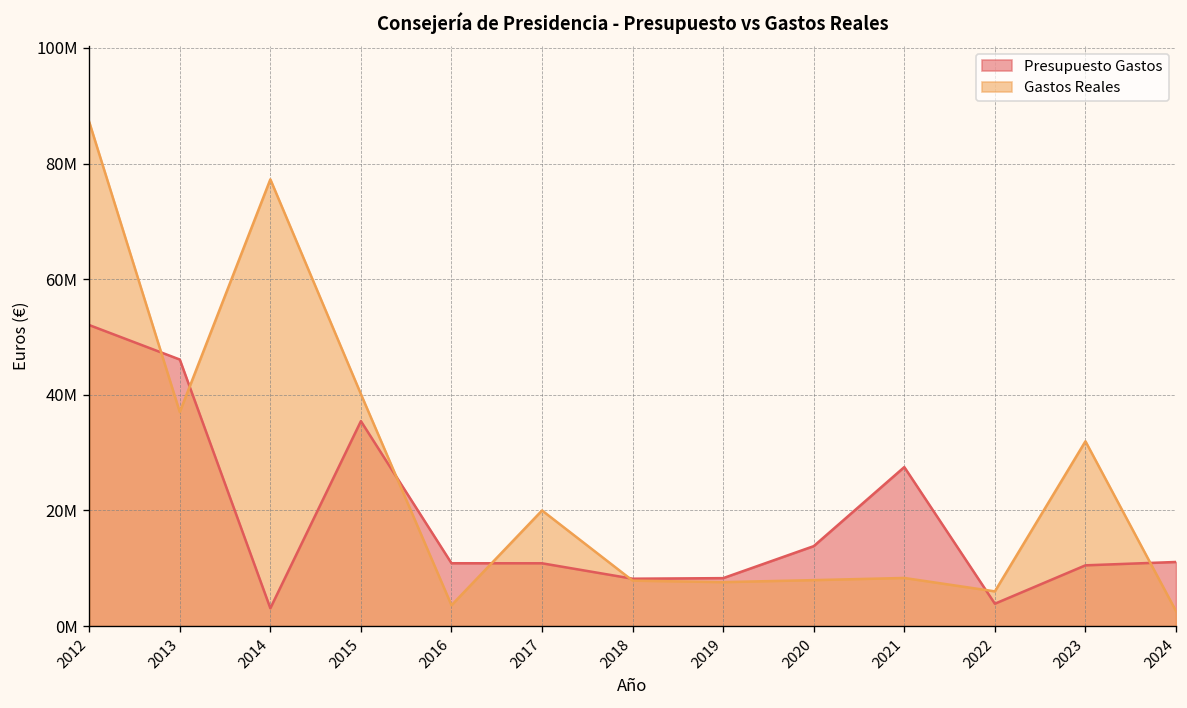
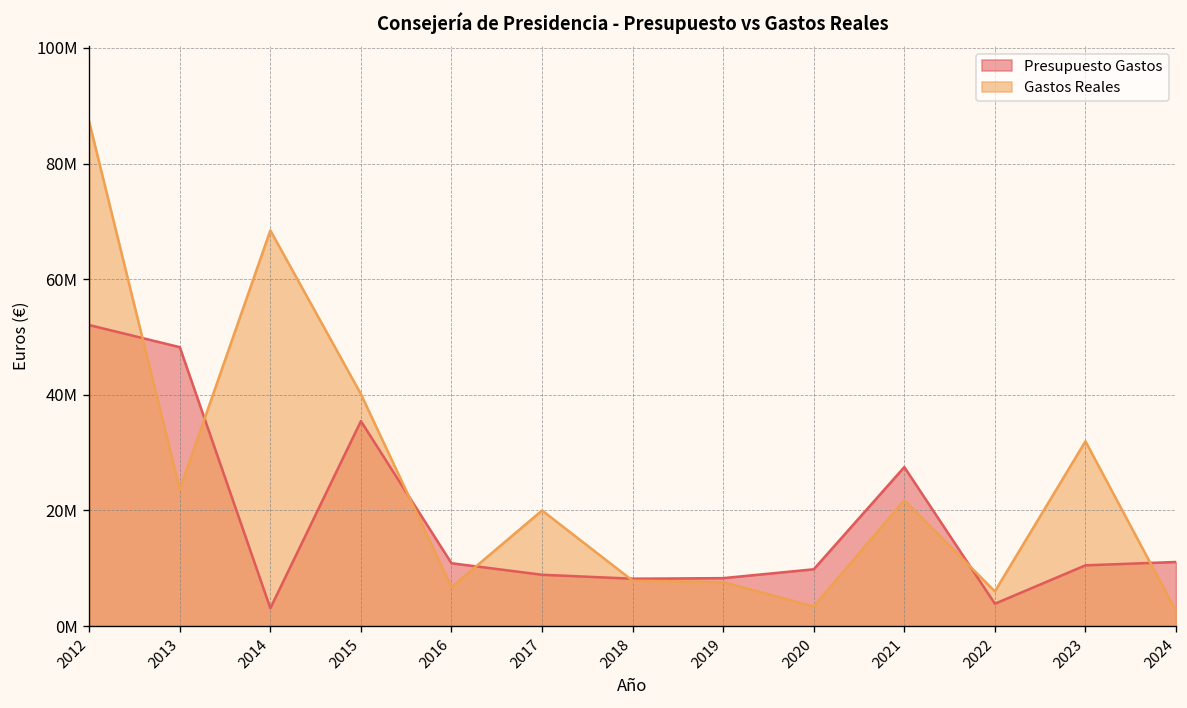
Presupuesto Gastos, 2013: 46000000 -> 48000000
Gastos Reales, 2013: 37000000 -> 24000000
Gastos Reales, 2014: 77000000 -> 68000000
Gastos Reales, 2016: 4000000 -> 7000000
Presupuesto Gastos, 2017: 11000000 -> 9000000
Presupuesto Gastos, 2020: 14000000 -> 10000000
Gastos Reales, 2020: 8000000 -> 3000000
Gastos Reales, 2021: 8000000 -> 22000000
